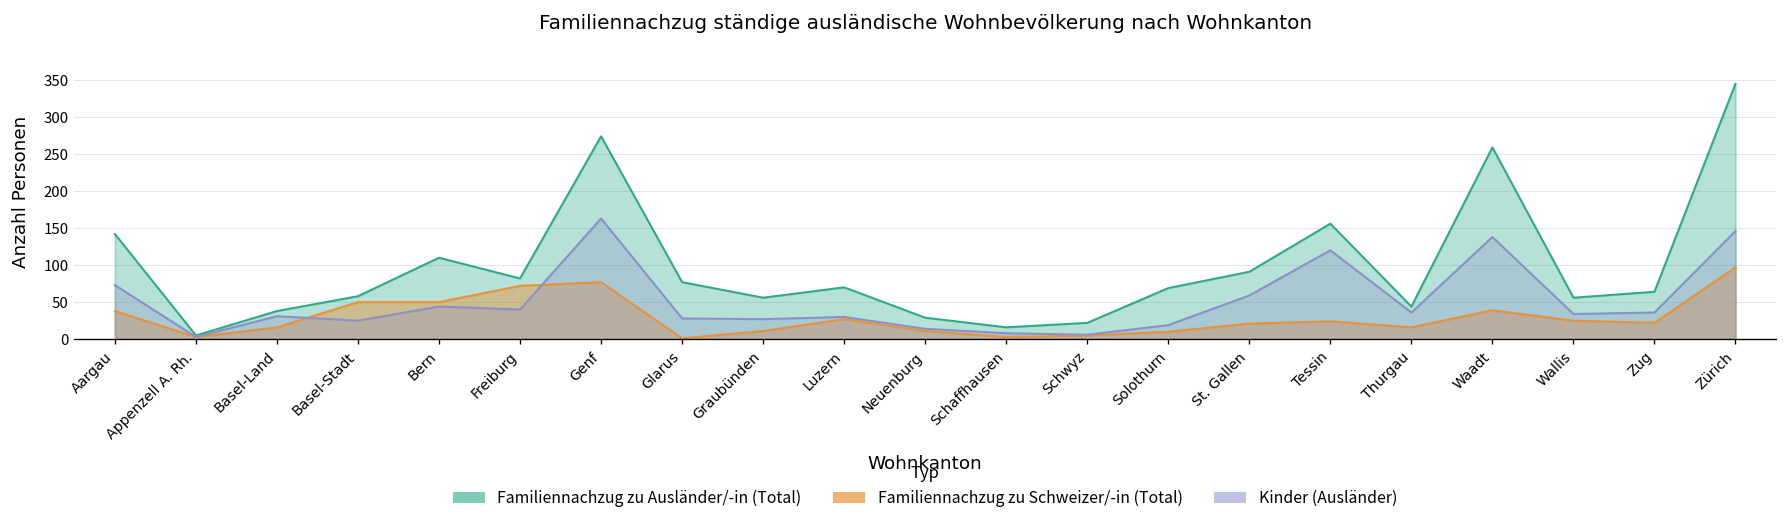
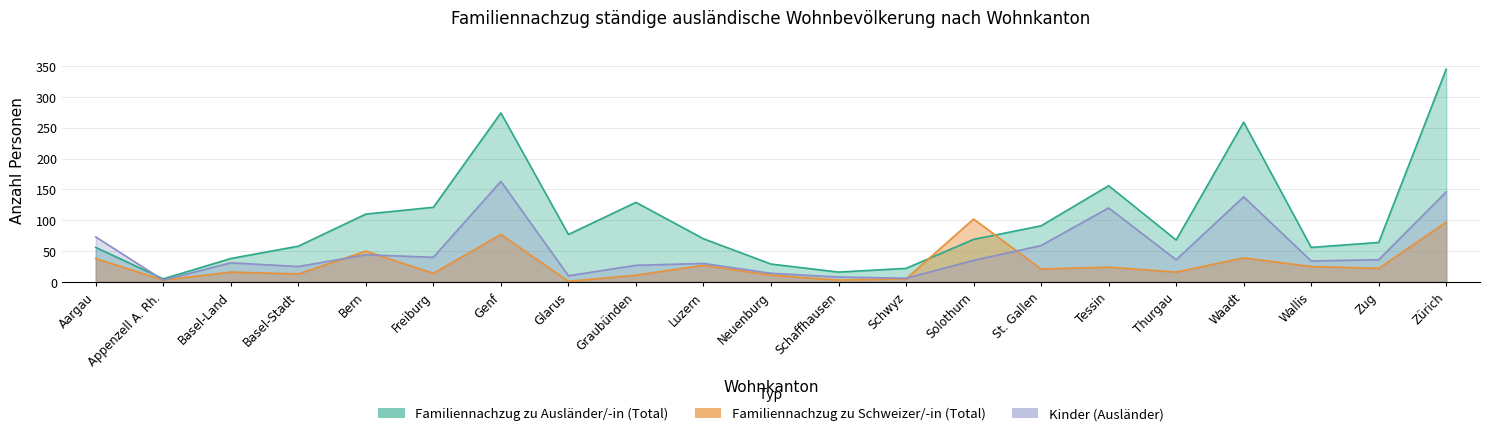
Familiennachzug zu Ausländer/-in (Total), Aargau: 140 -> 60
Familiennachzug zu Schweizer/-in (Total), Basel-Stadt: 50 -> 10
Familiennachzug zu Ausländer/-in (Total), Freiburg: 80 -> 120
Familiennachzug zu Schweizer/-in (Total), Freiburg: 70 -> 10
Kinder (Ausländer), Glarus: 30 -> 10
Familiennachzug zu Ausländer/-in (Total), Graubünden: 60 -> 130
Familiennachzug zu Schweizer/-in (Total), Solothurn: 10 -> 100
Kinder (Ausländer), Solothurn: 20 -> 40
Familiennachzug zu Ausländer/-in (Total), Thurgau: 40 -> 70
